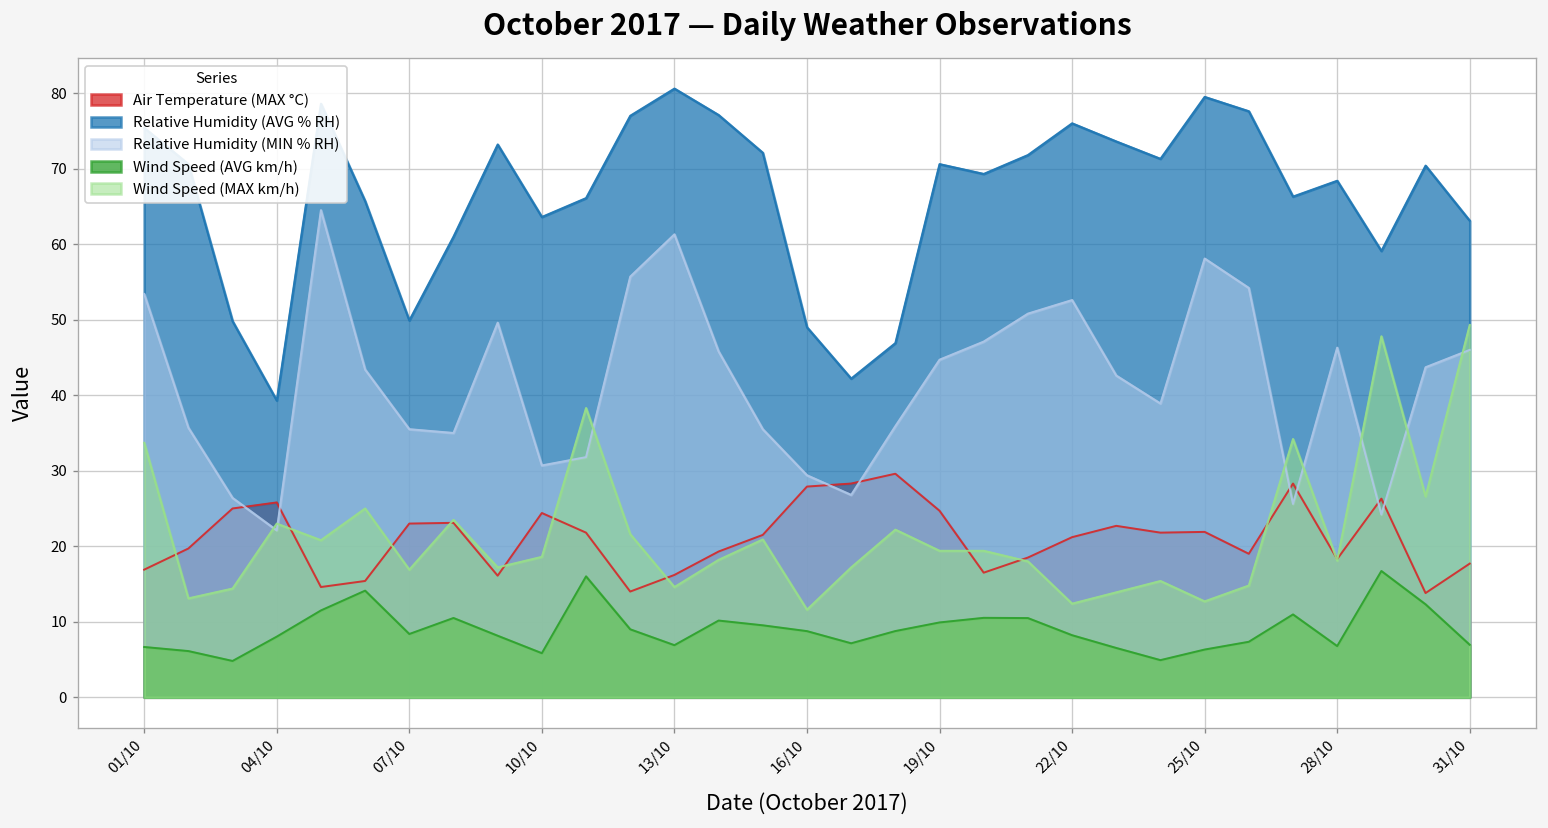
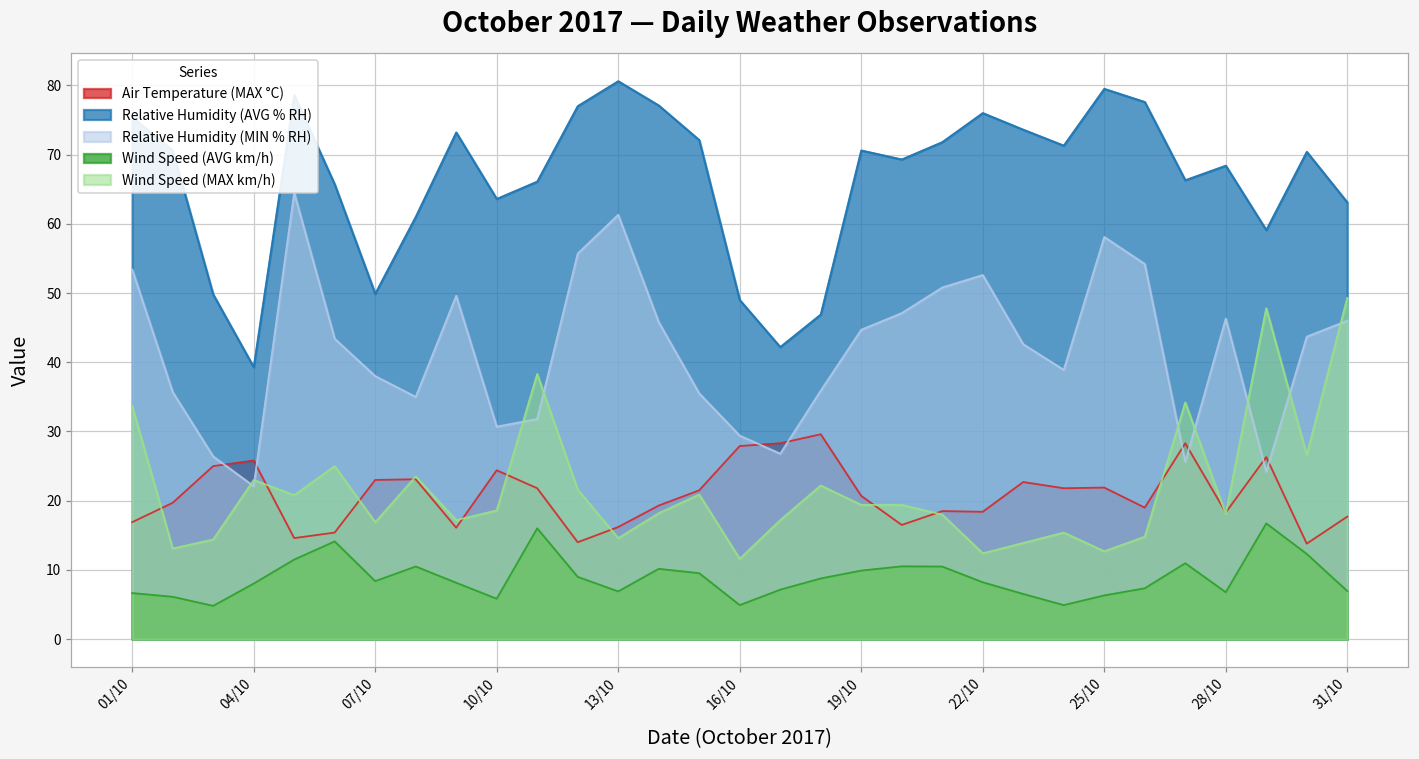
Relative Humidity (MIN % RH), 07/10: 36 -> 38
Wind Speed (AVG km/h), 16/10: 9 -> 5
Air Temperature (MAX °C), 19/10: 25 -> 21
Air Temperature (MAX °C), 22/10: 21 -> 18
